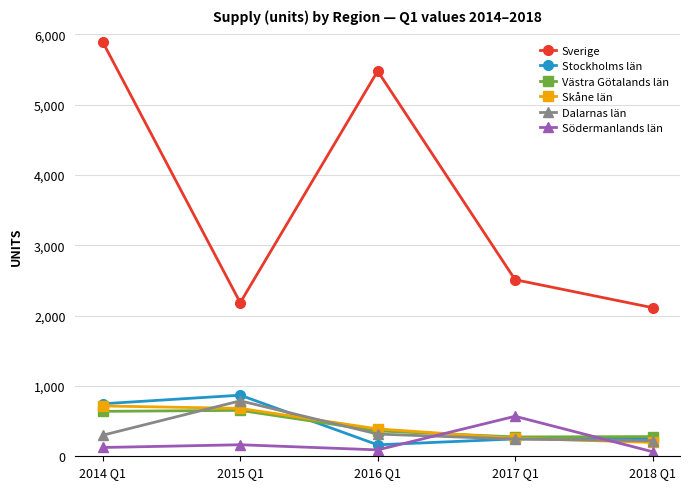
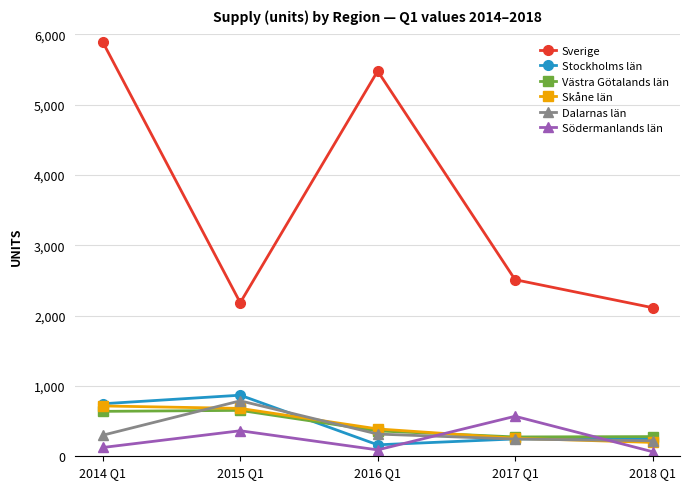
Södermanlands län, 2015 Q1: 200 -> 400
